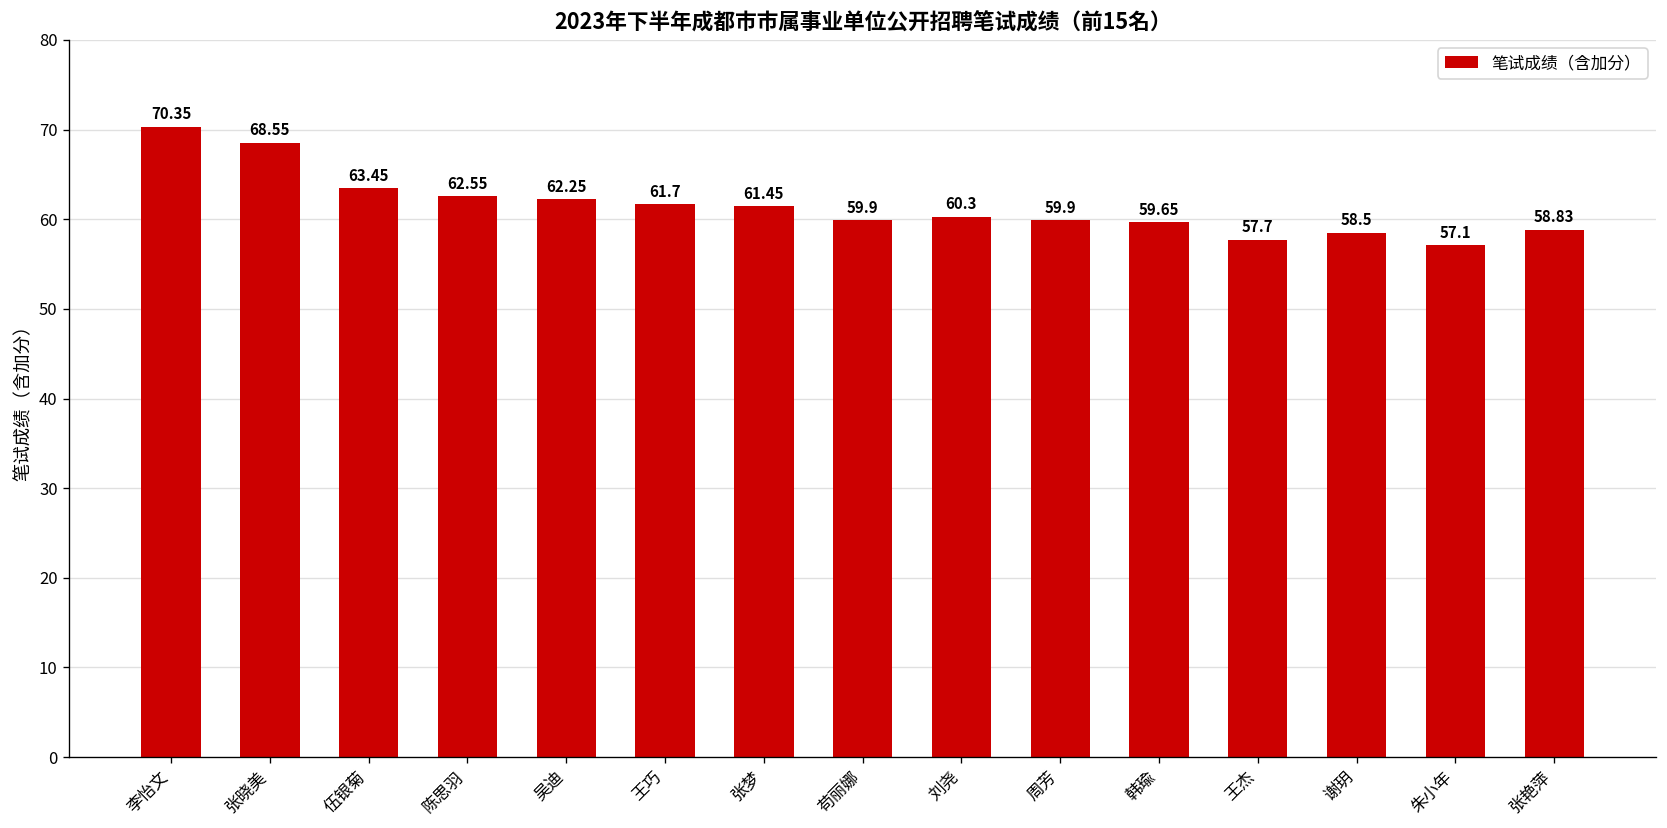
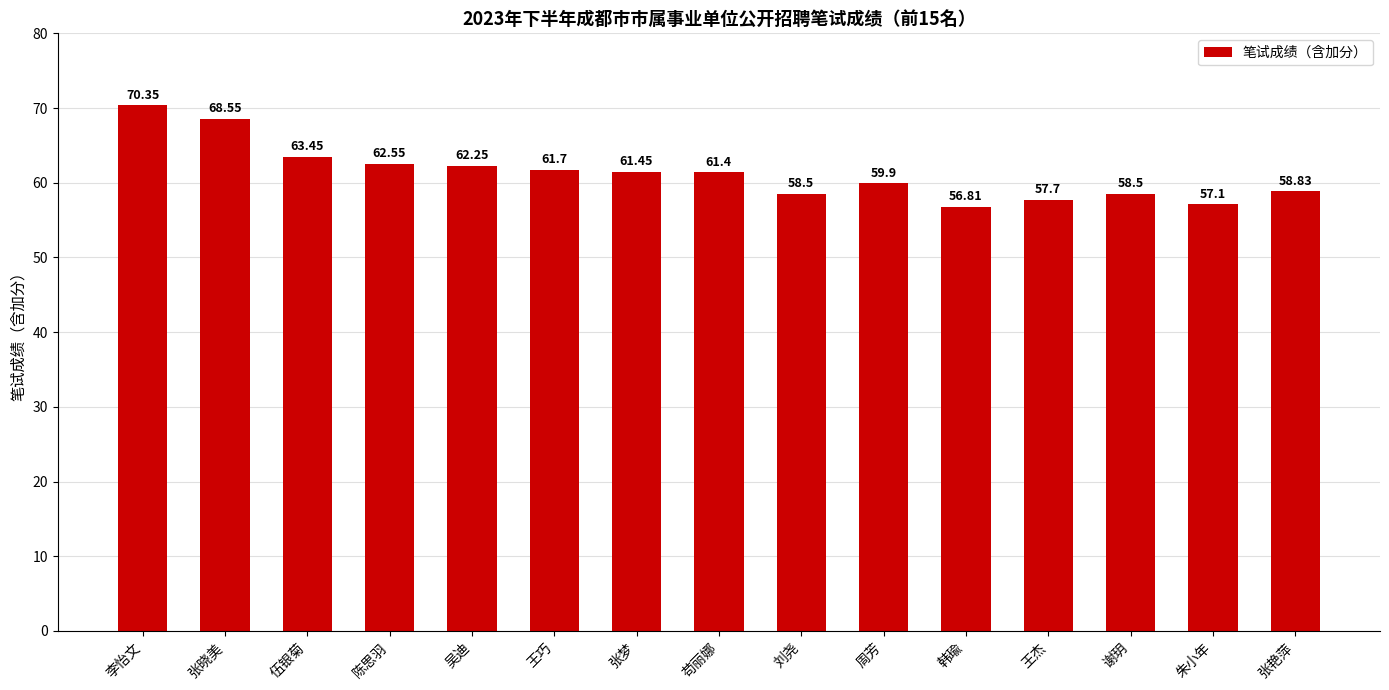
苟丽娜: 59.9 -> 61.4
刘尧: 60.3 -> 58.5
韩瑜: 59.65 -> 56.81
